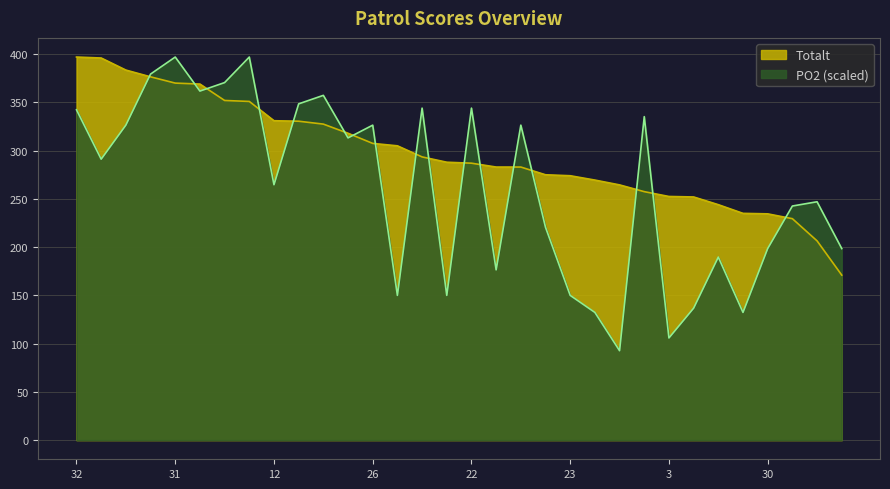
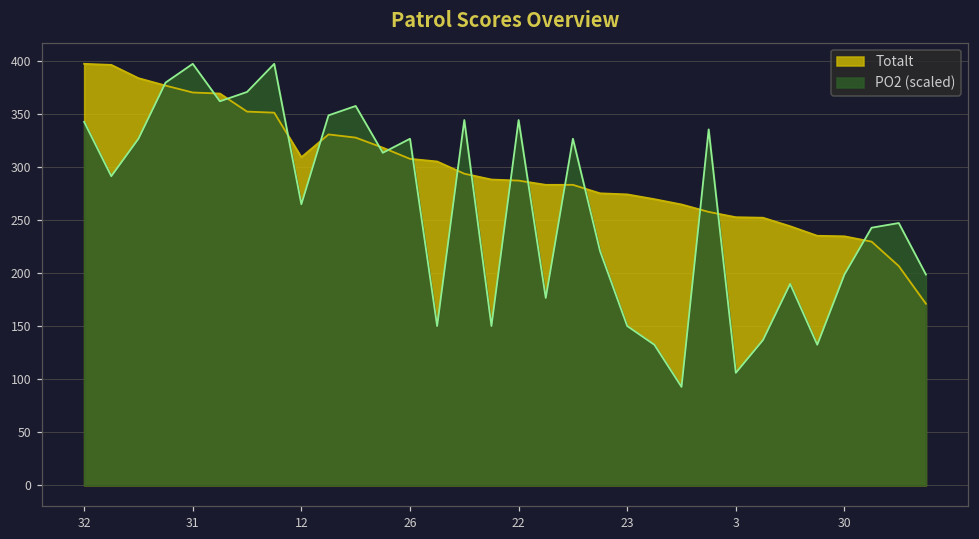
Totalt, 12: 330 -> 310
